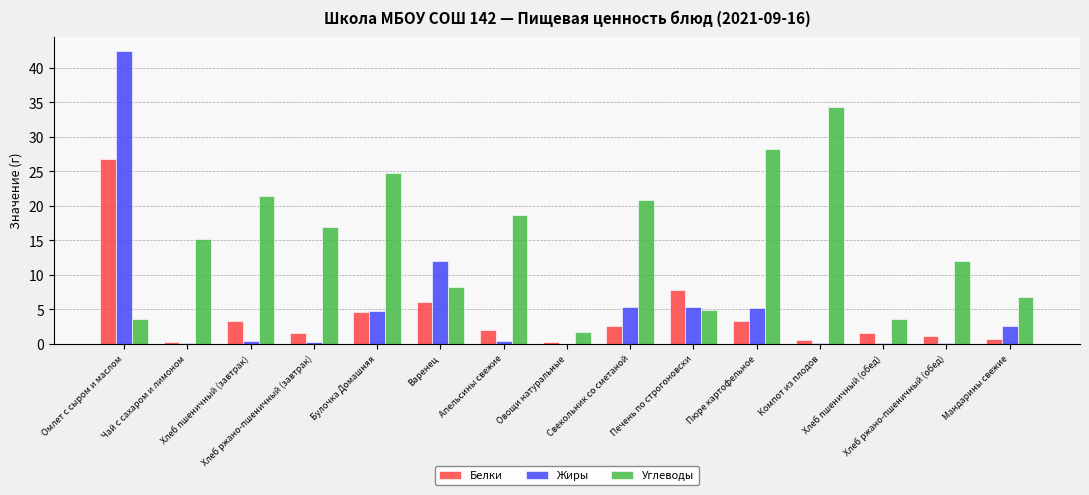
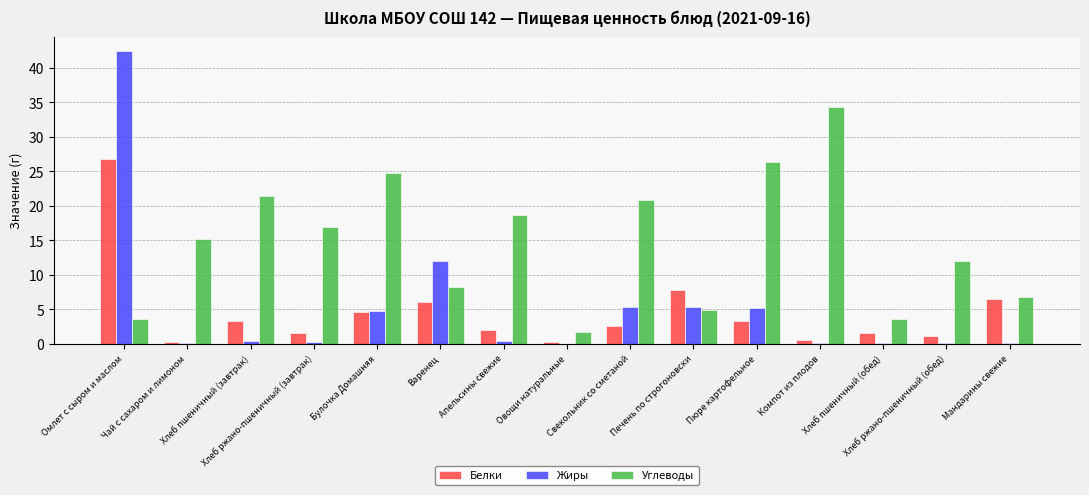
Углеводы, Пюре картофельное: 28 -> 26
Белки, Мандарины свежие: 1 -> 6
Жиры, Мандарины свежие: 3 -> 0
